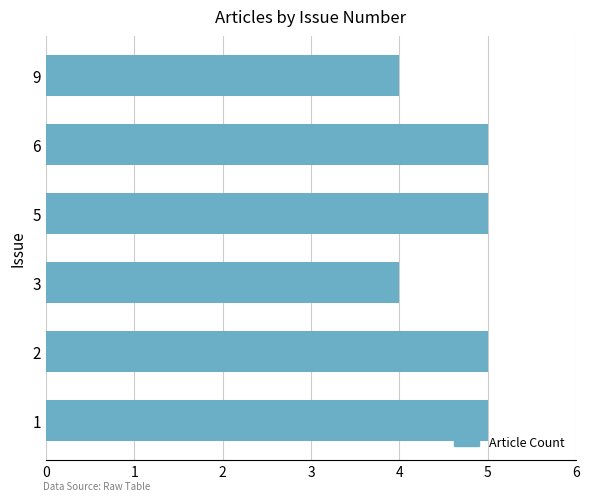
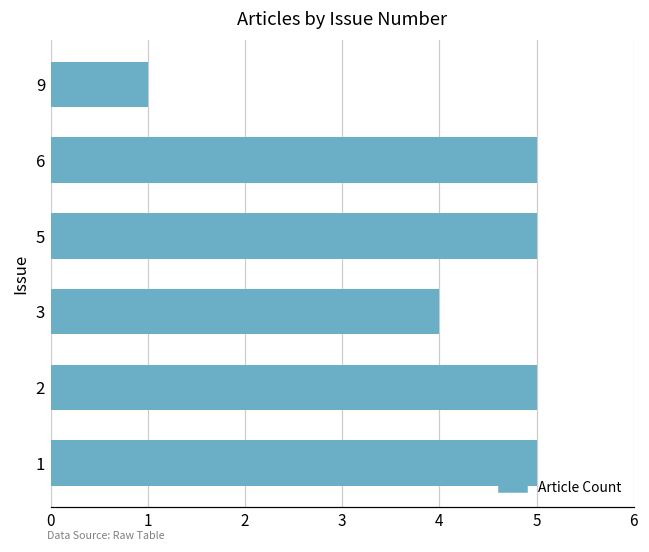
9: 4 -> 1
